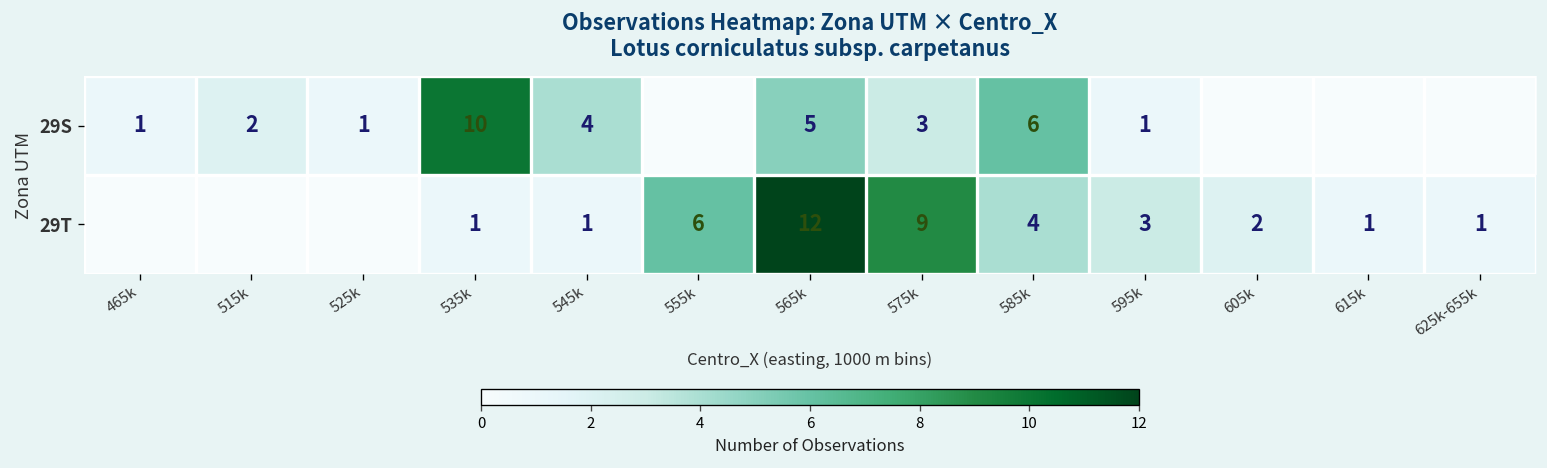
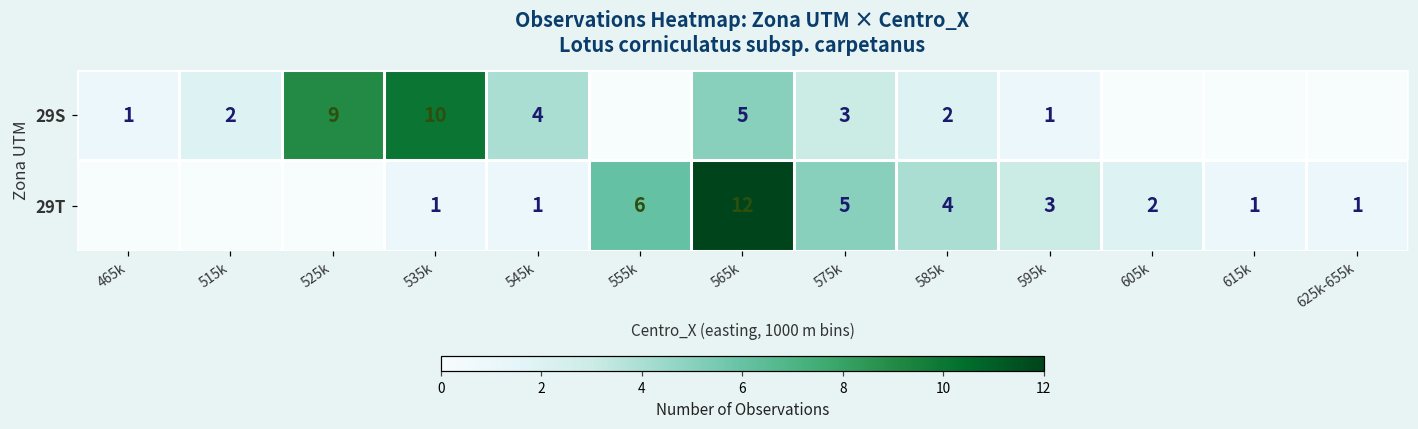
29S, 525k: 1 -> 9
29S, 585k: 6 -> 2
29T, 575k: 9 -> 5
